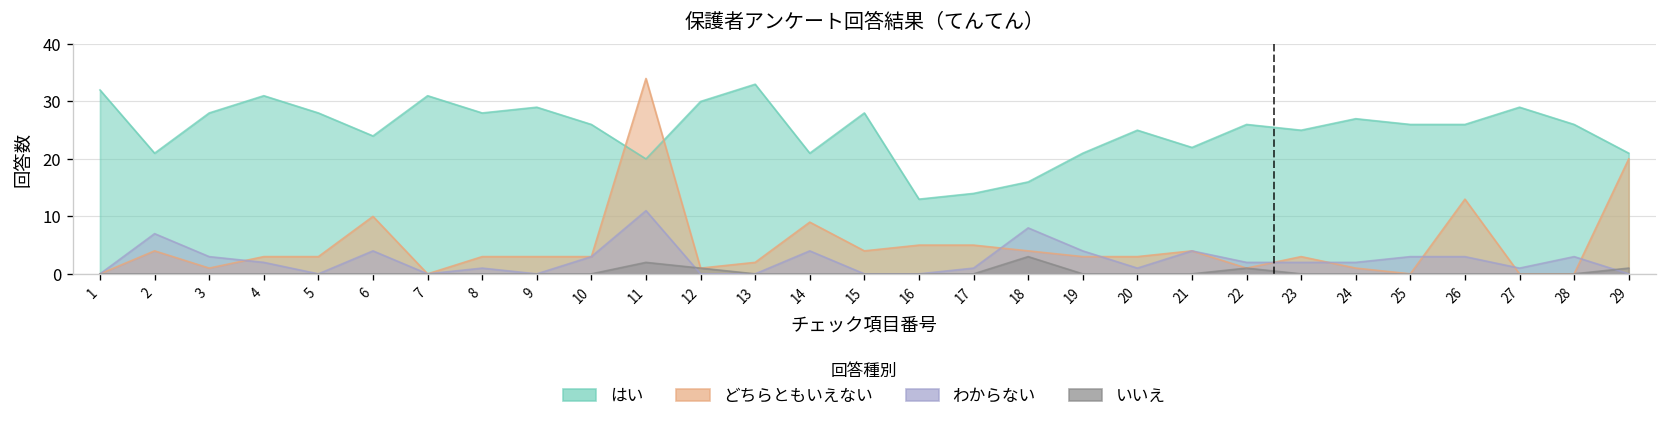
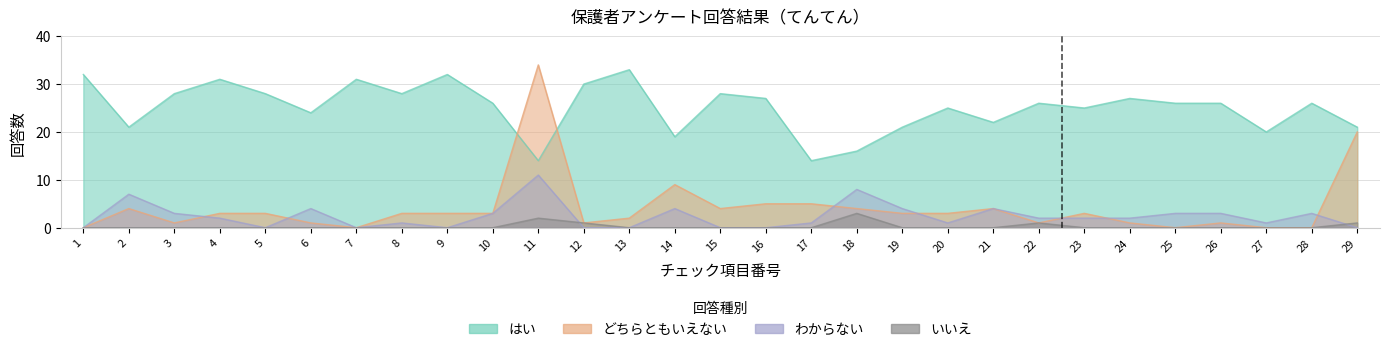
どちらともいえない, 6: 10 -> 1
はい, 9: 29 -> 32
はい, 11: 20 -> 14
はい, 14: 21 -> 19
はい, 16: 13 -> 27
どちらともいえない, 26: 13 -> 1
はい, 27: 29 -> 20
